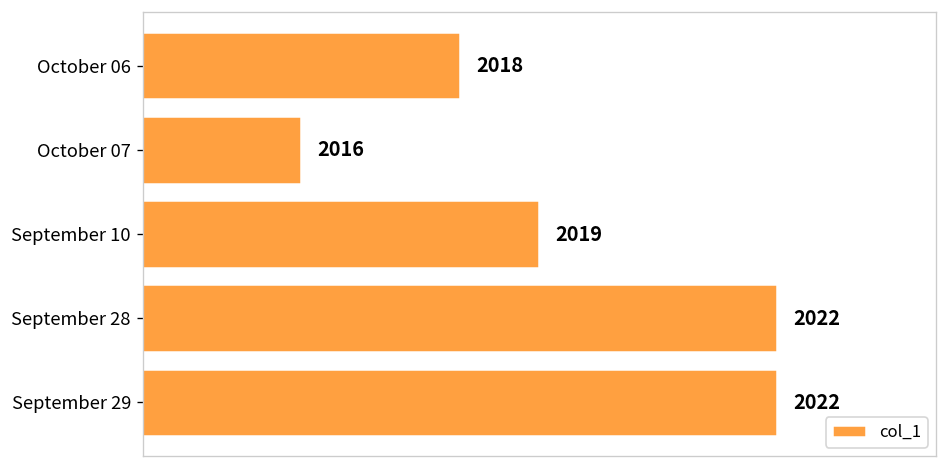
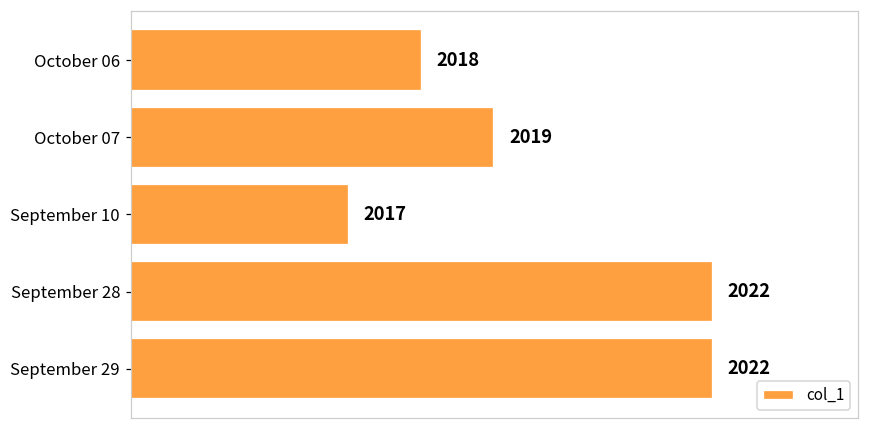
October 07: 2016 -> 2019
September 10: 2019 -> 2017
